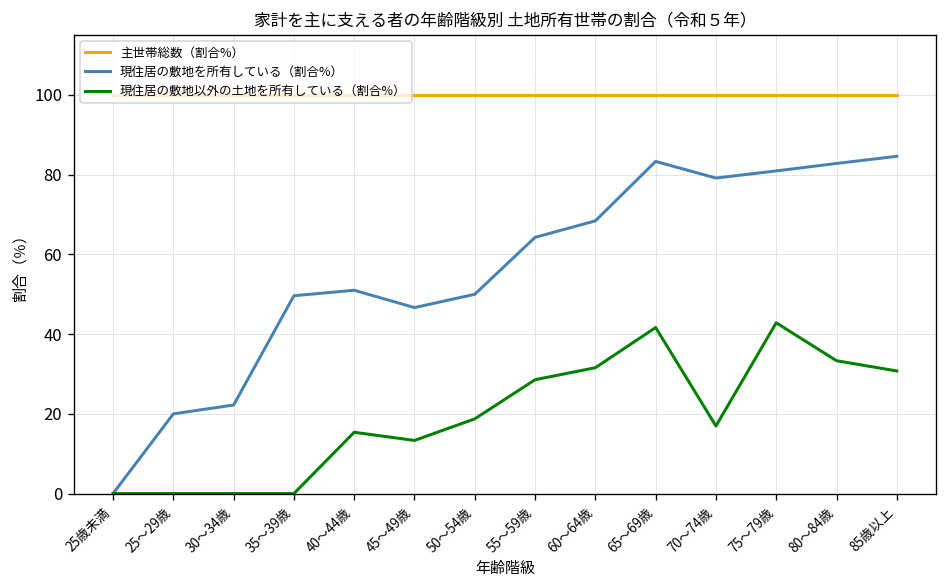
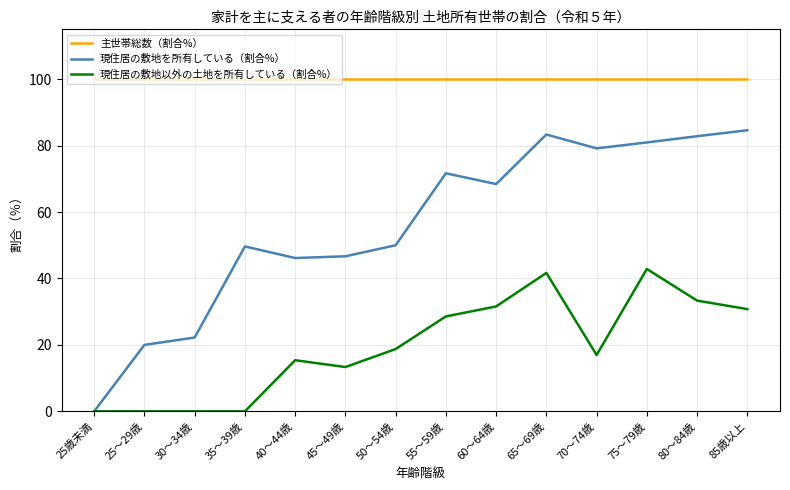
現住居の敷地を所有している（割合%）, 40～44歳: 51 -> 46
現住居の敷地を所有している（割合%）, 55～59歳: 64 -> 72
